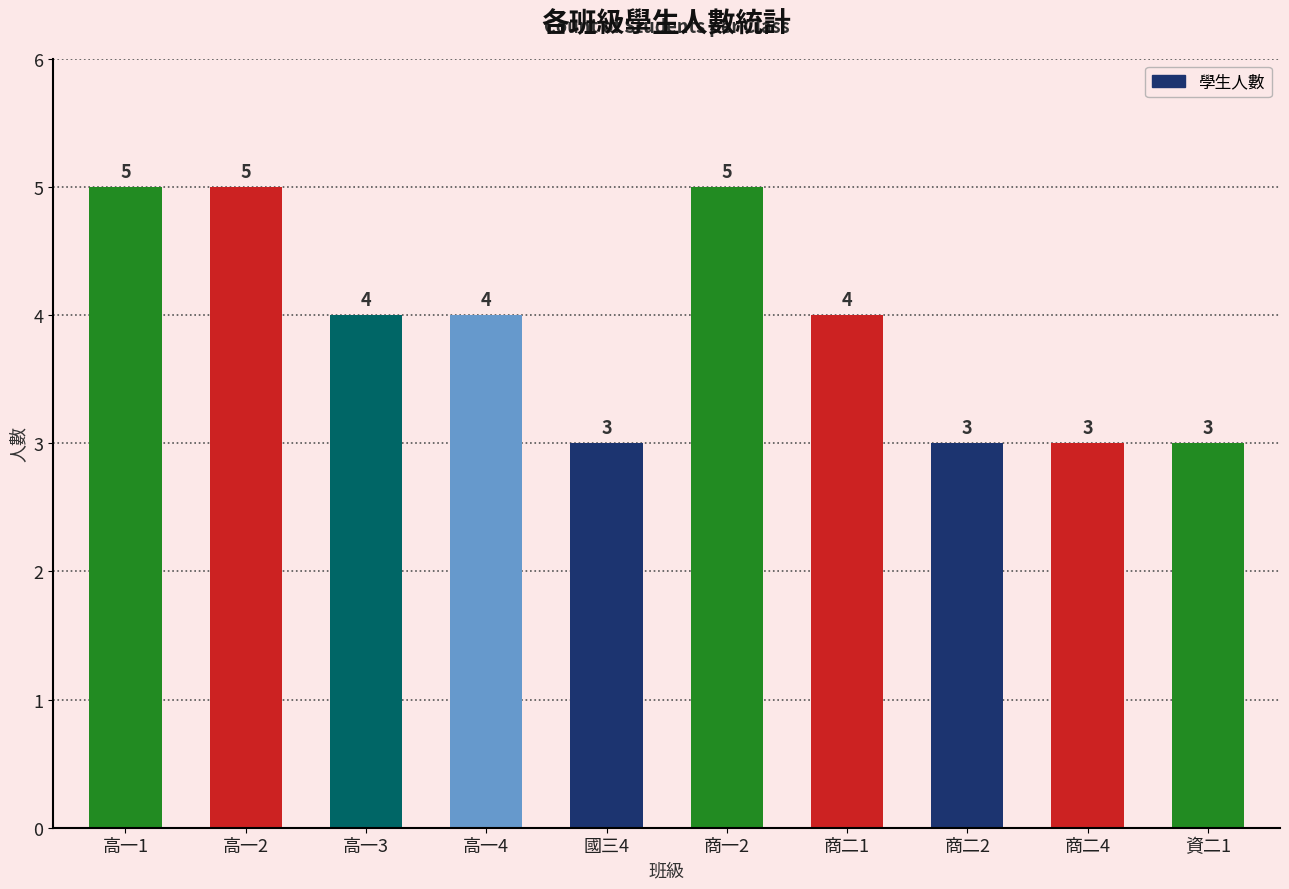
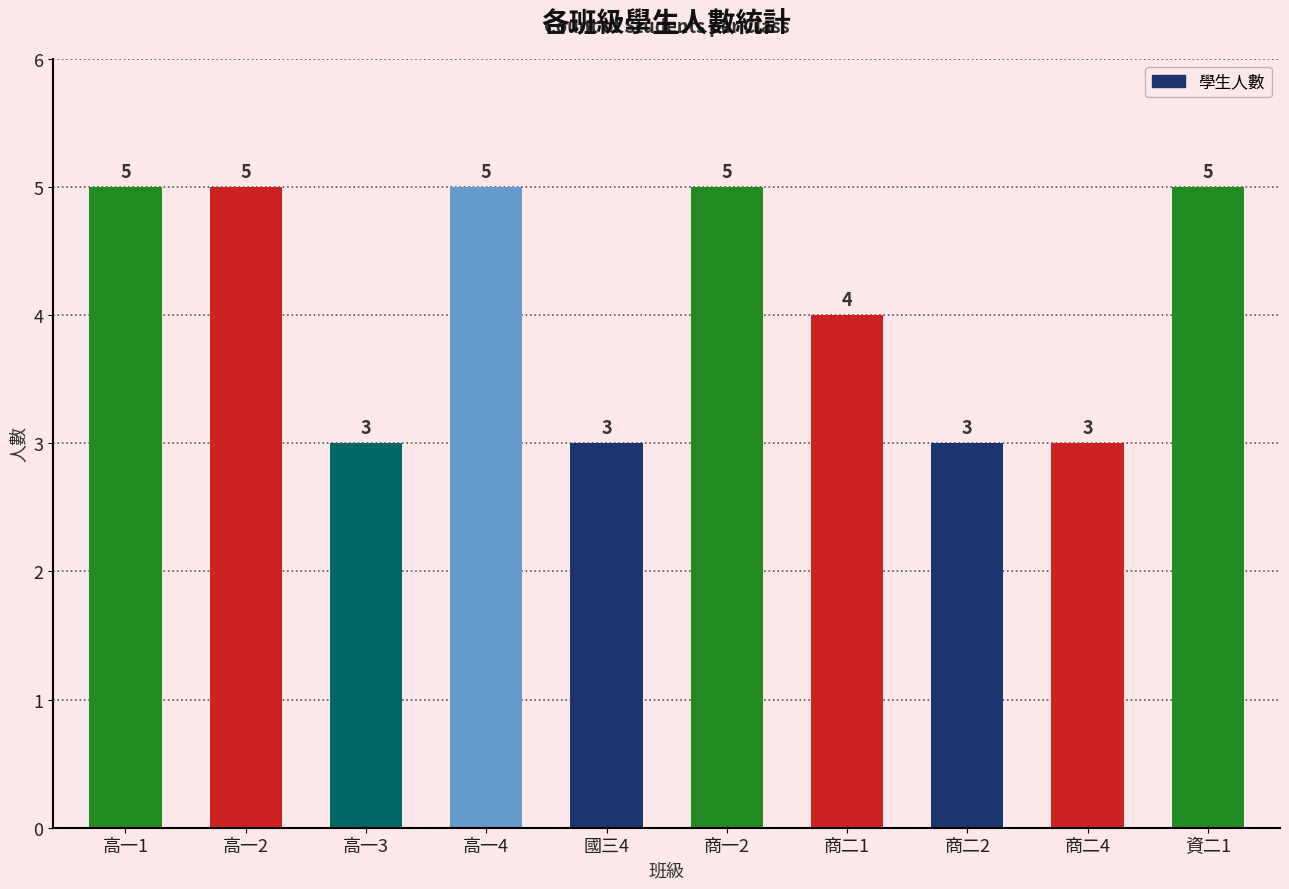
高一3: 4 -> 3
高一4: 4 -> 5
資二1: 3 -> 5
